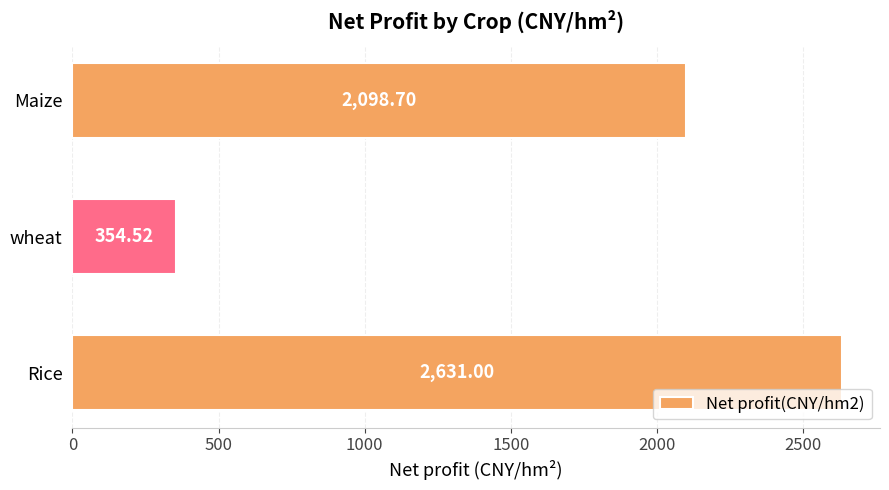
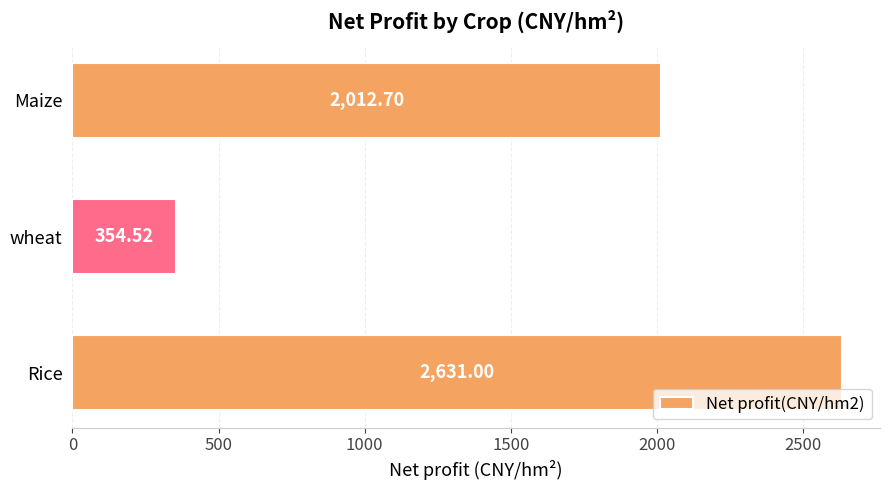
Maize: 2,098.70 -> 2,012.70
